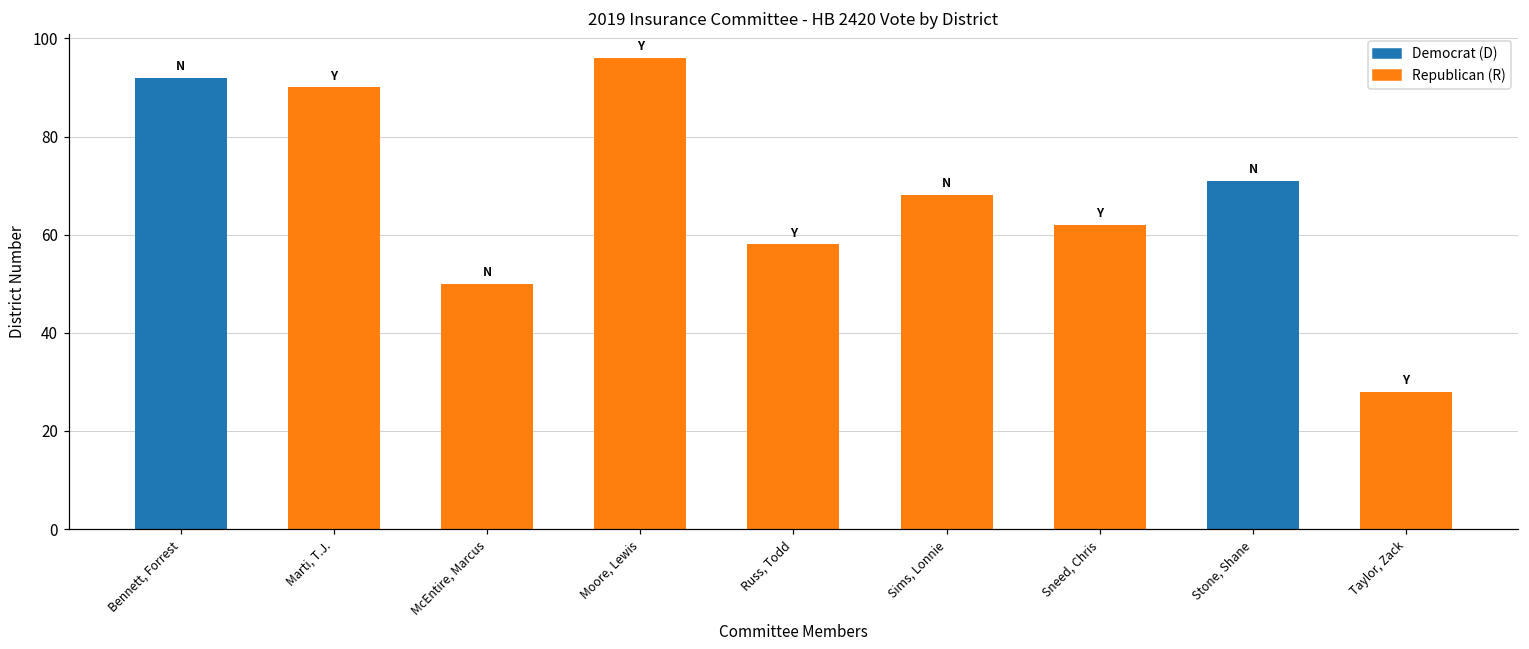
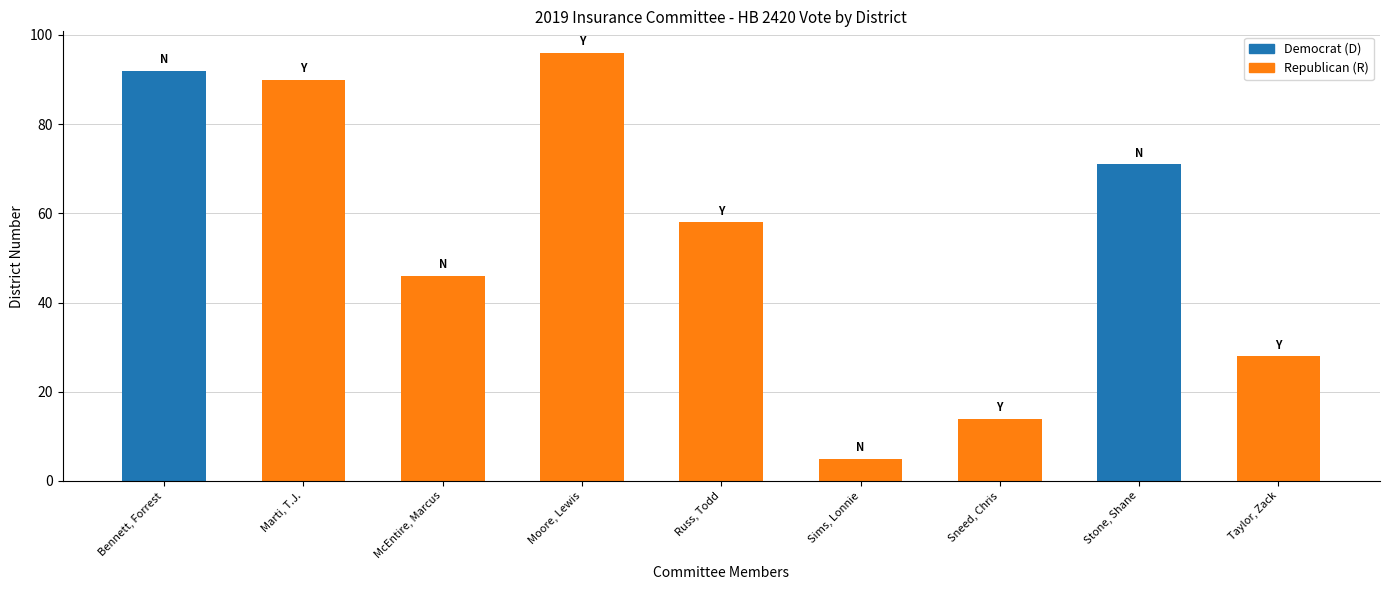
McEntire, Marcus: 50 -> 46
Sims, Lonnie: 68 -> 5
Sneed, Chris: 62 -> 14
